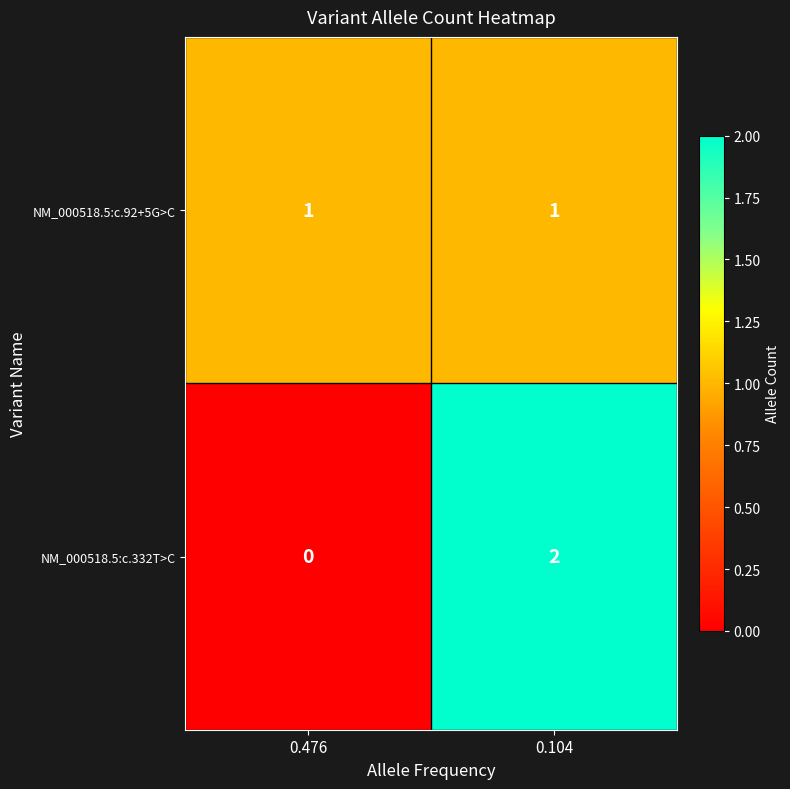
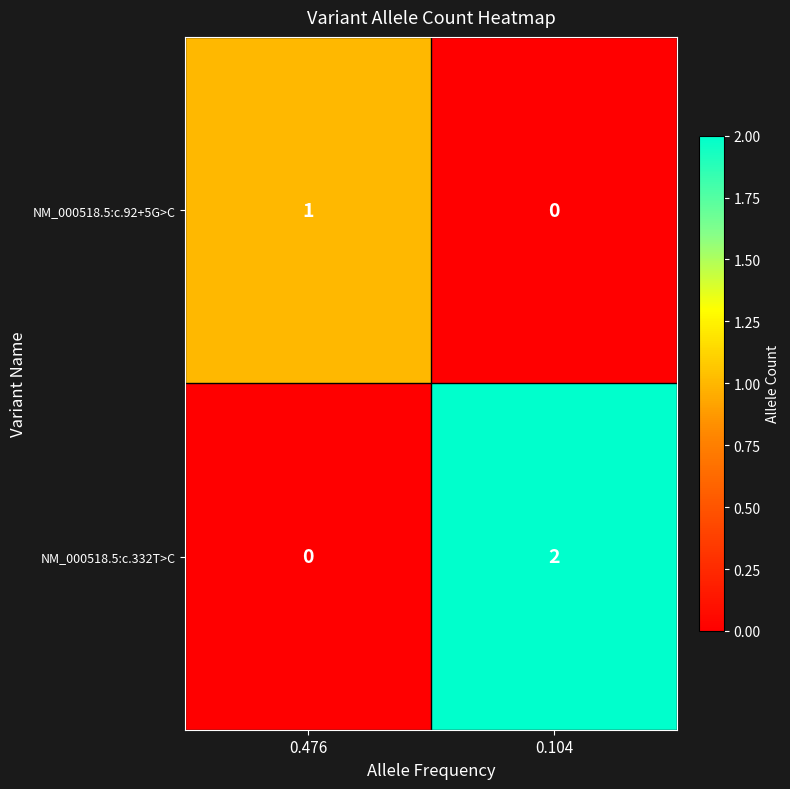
NM_000518.5:c.92+5G>C, 0.104: 1 -> 0
